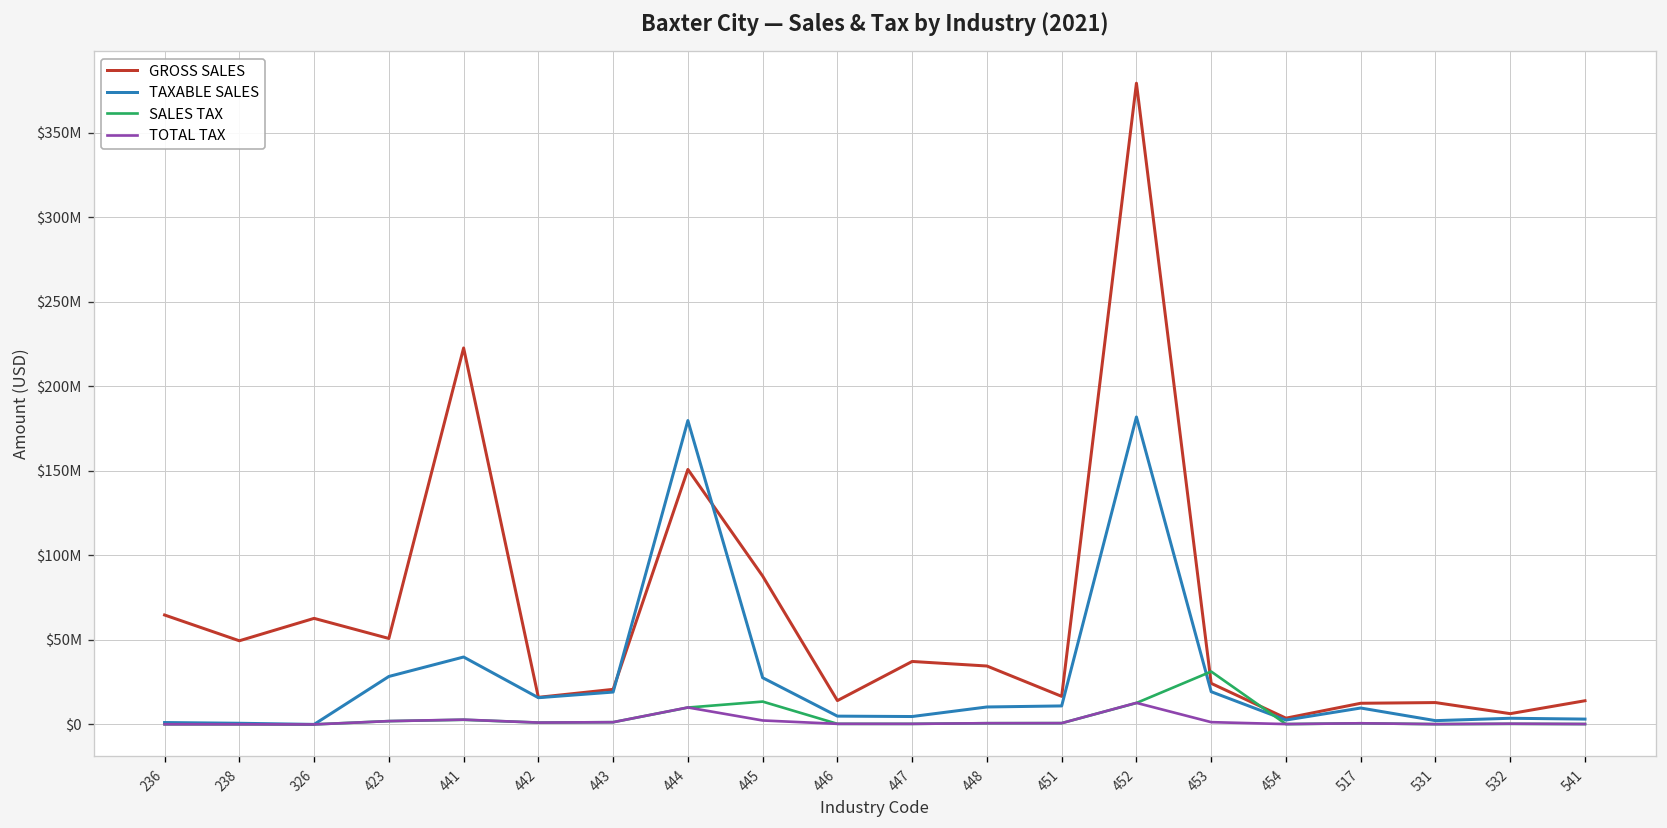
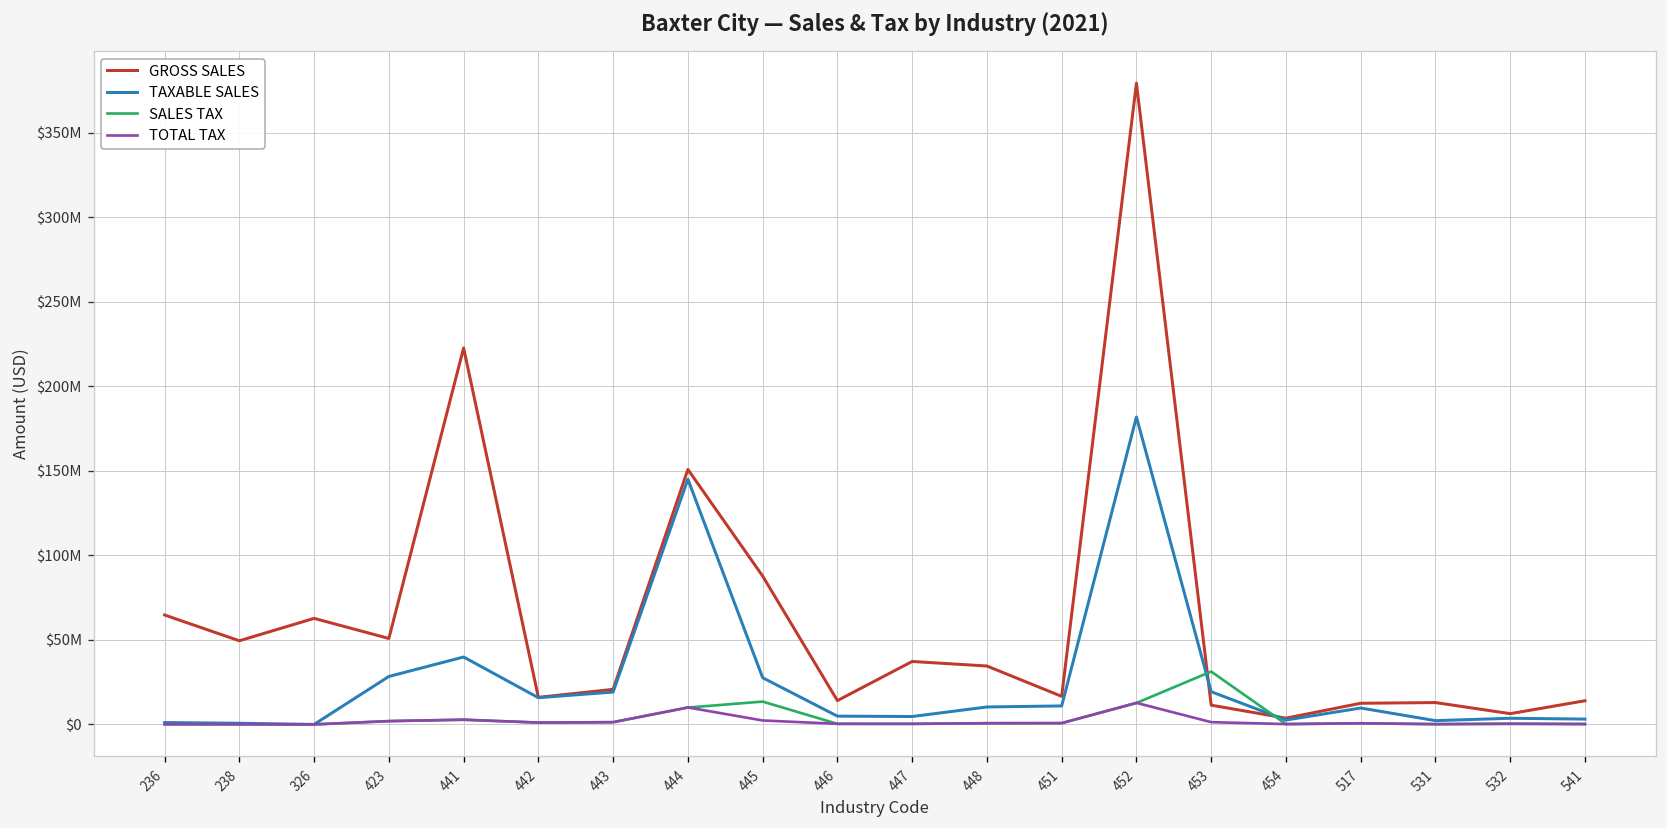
TAXABLE SALES, 444: $180000000 -> $145000000
GROSS SALES, 453: $24000000 -> $11000000
